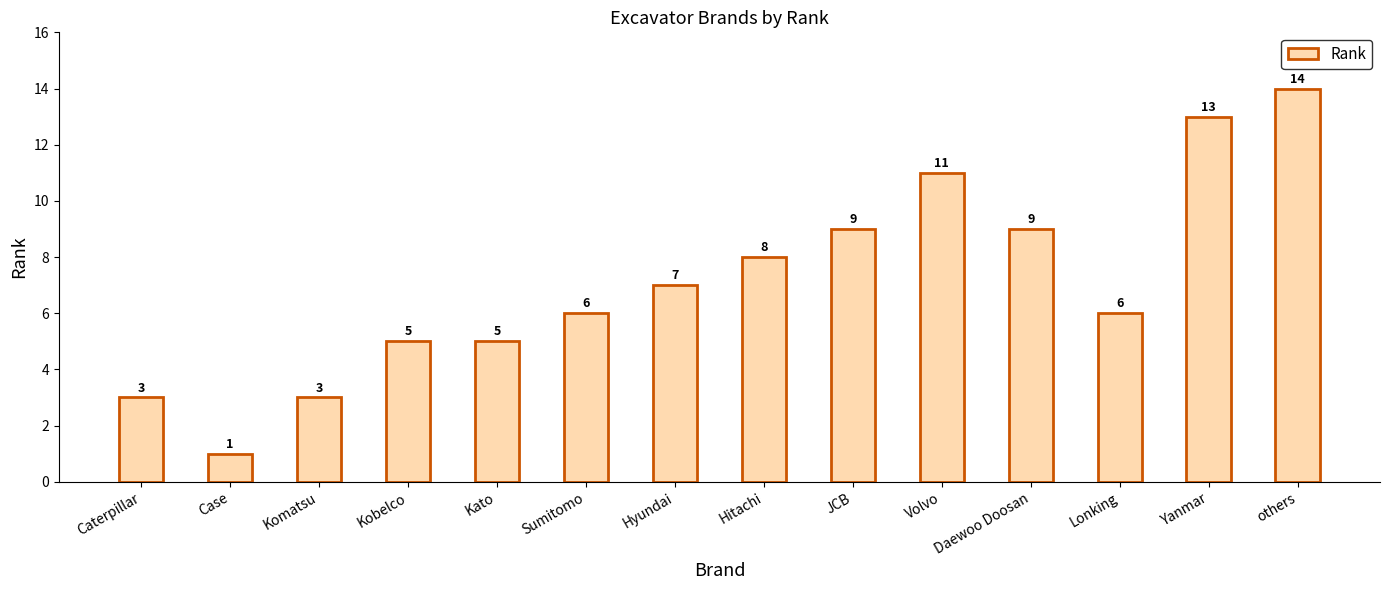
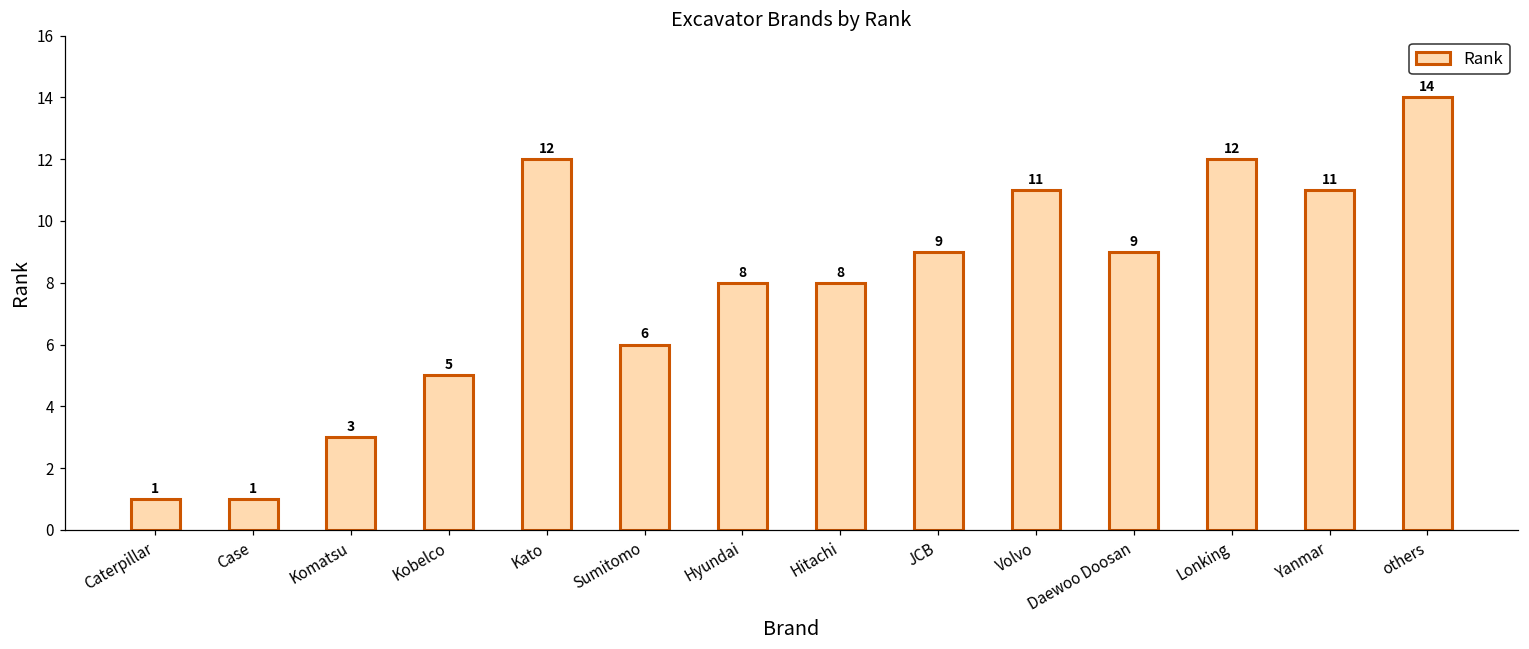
Caterpillar: 3 -> 1
Kato: 5 -> 12
Hyundai: 7 -> 8
Lonking: 6 -> 12
Yanmar: 13 -> 11
